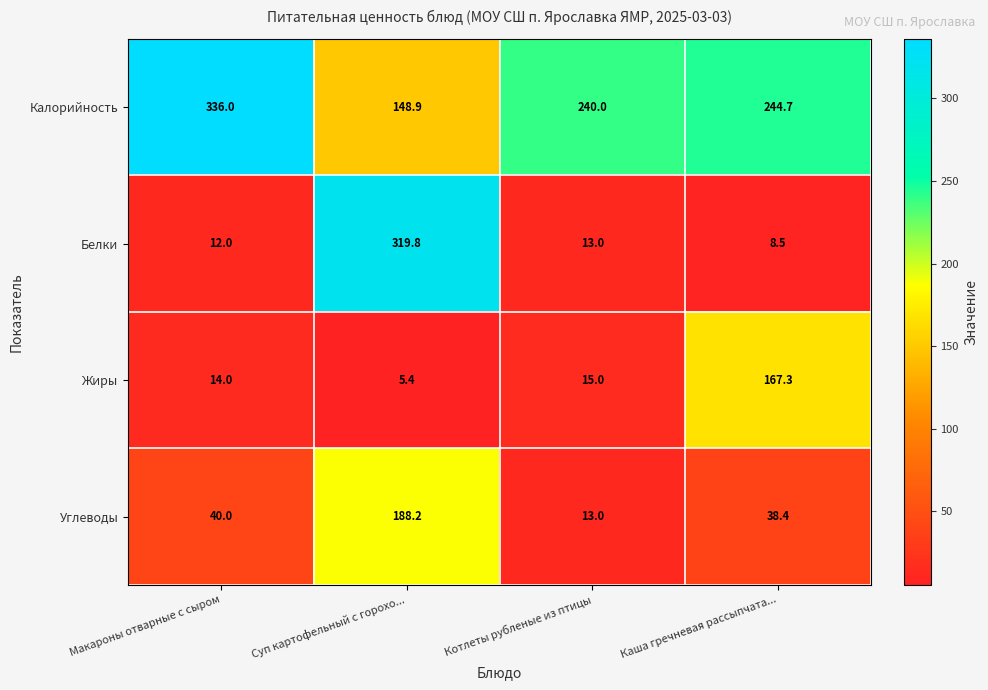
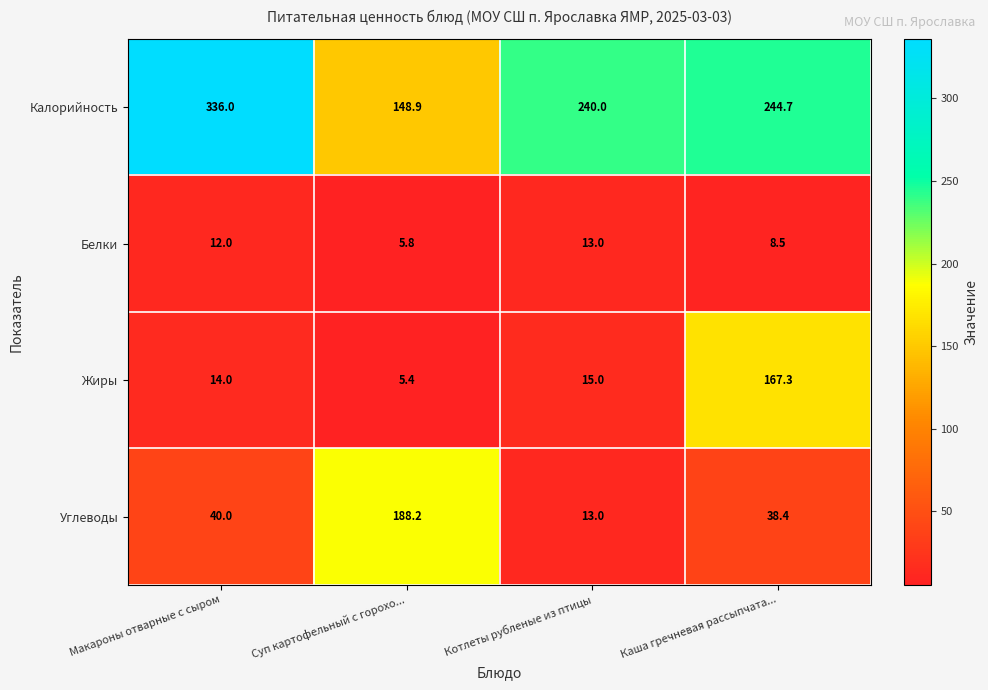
Белки, Суп картофельный с горохо...: 319.8 -> 5.8
